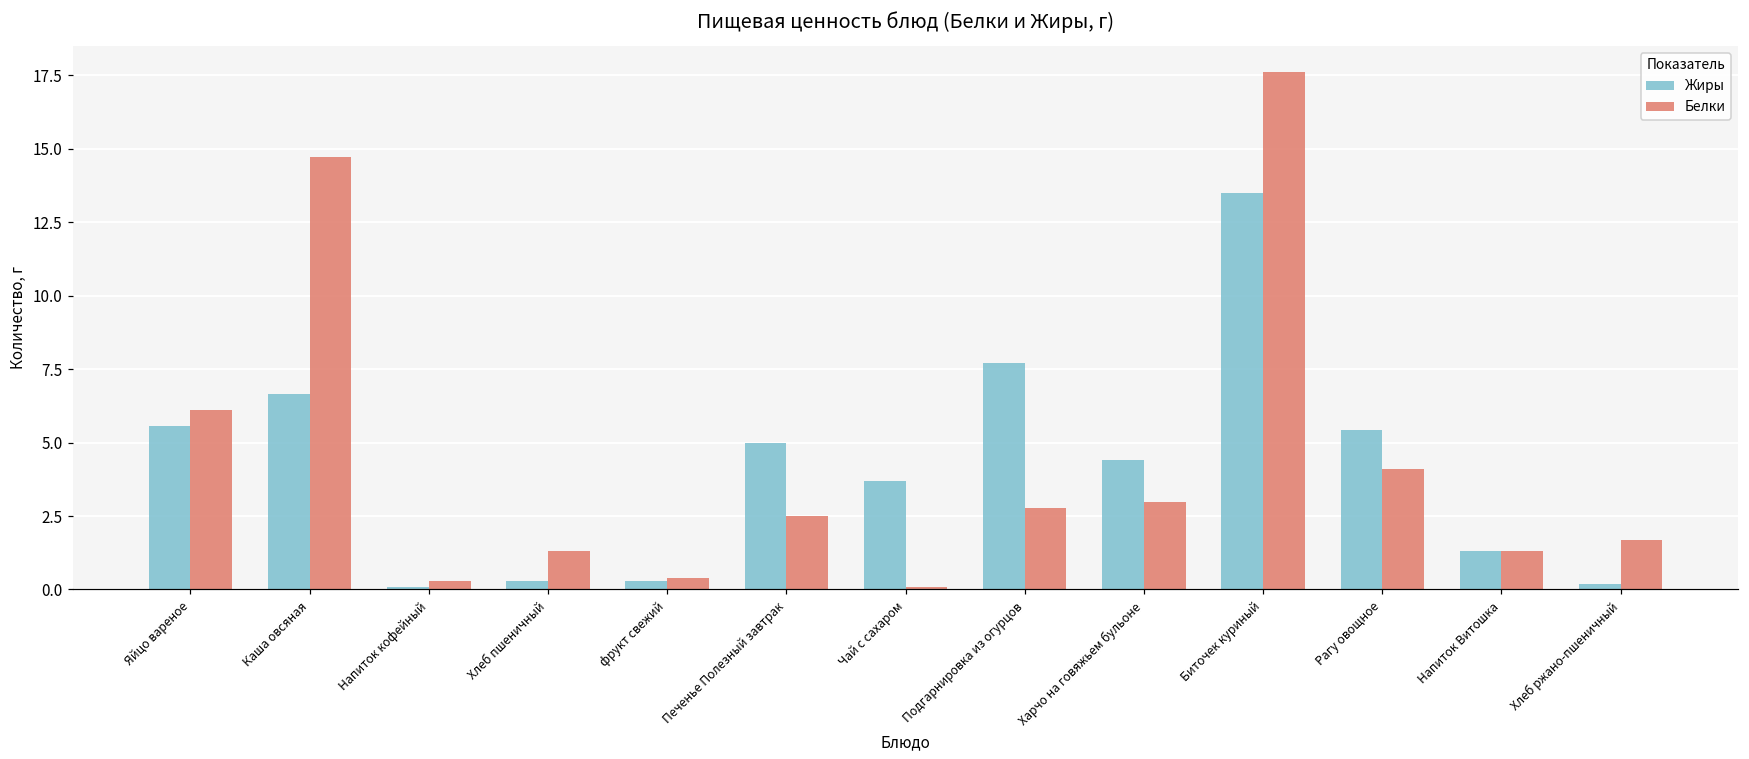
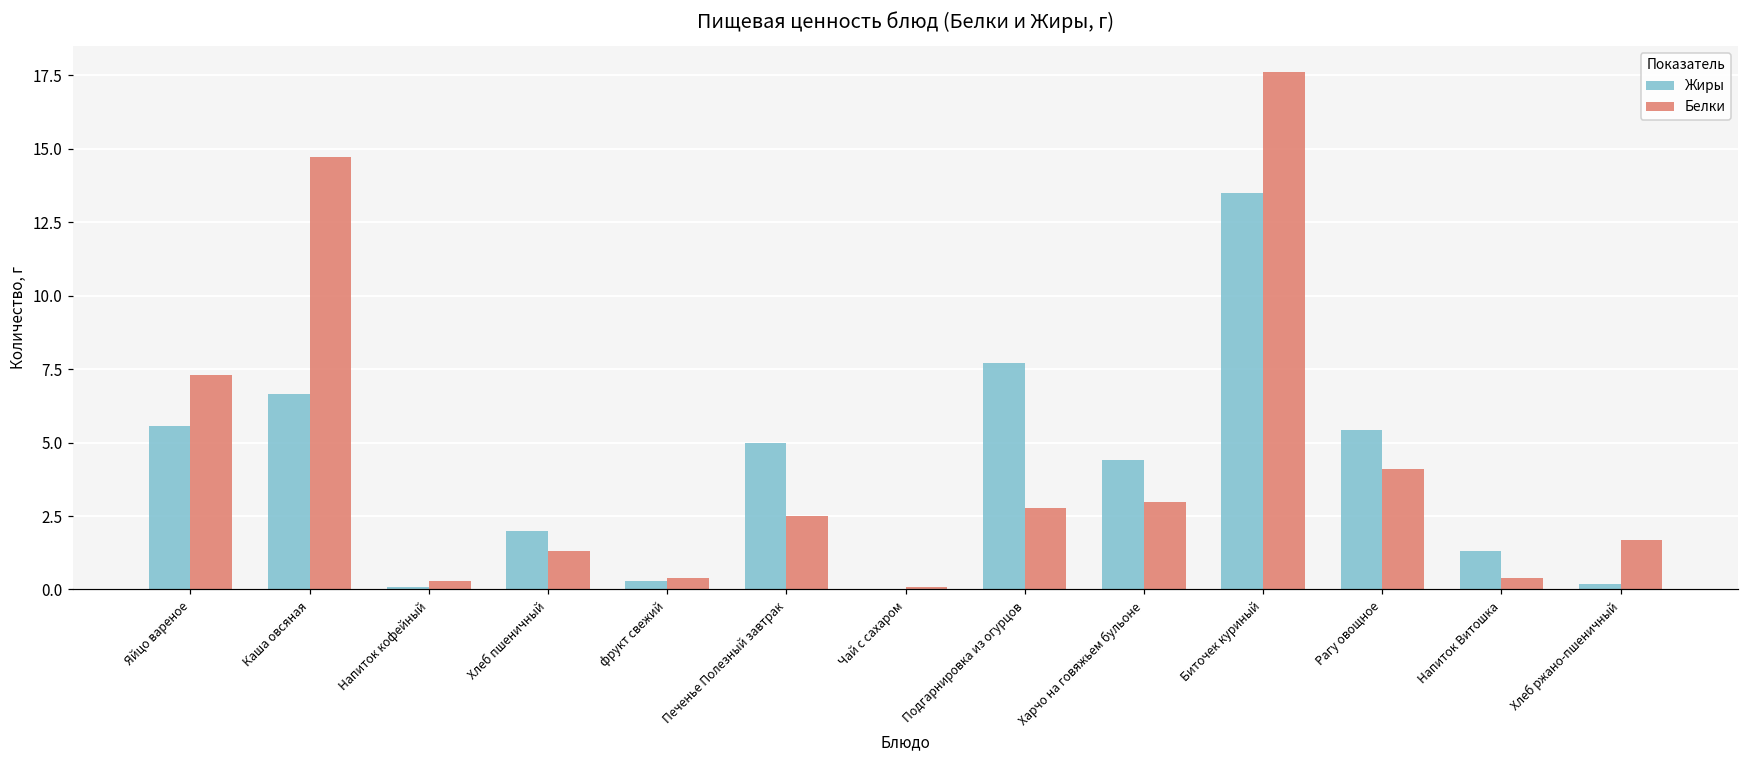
Белки, Яйцо вареное: 6.1 -> 7.3
Жиры, Хлеб пшеничный: 0.3 -> 2.0
Жиры, Чай с сахаром: 3.7 -> 0.0
Белки, Напиток Витошка: 1.3 -> 0.4
